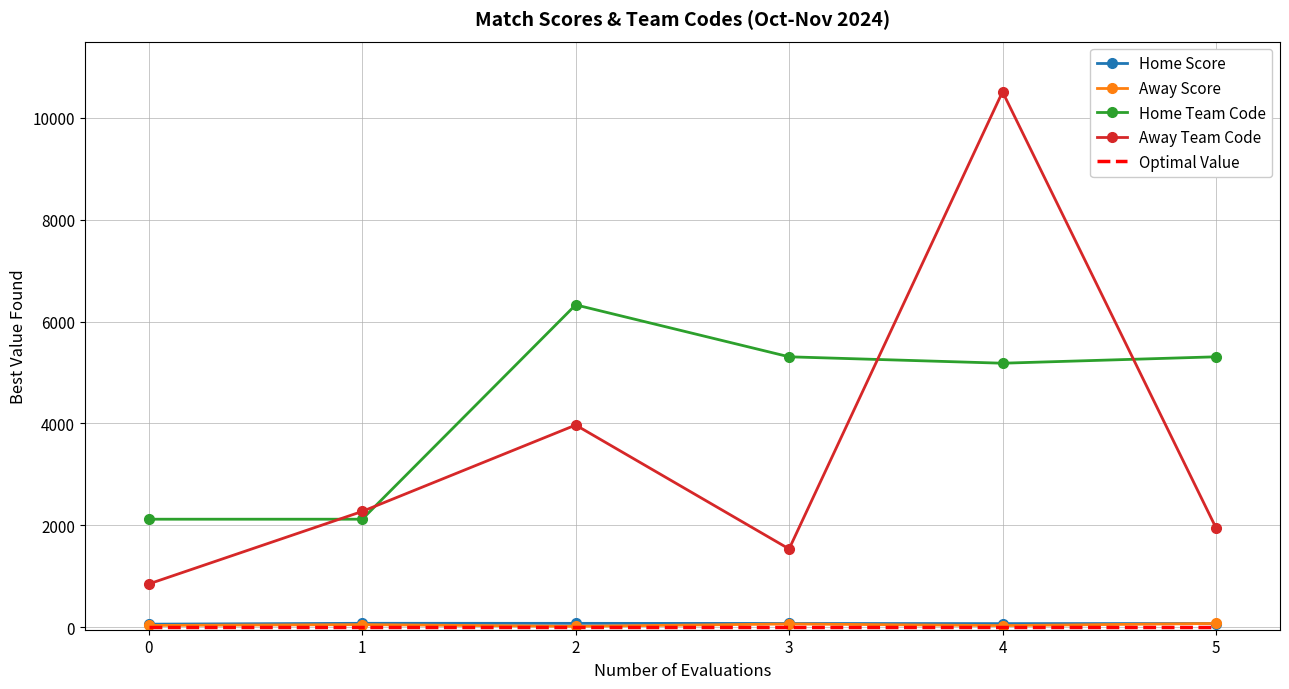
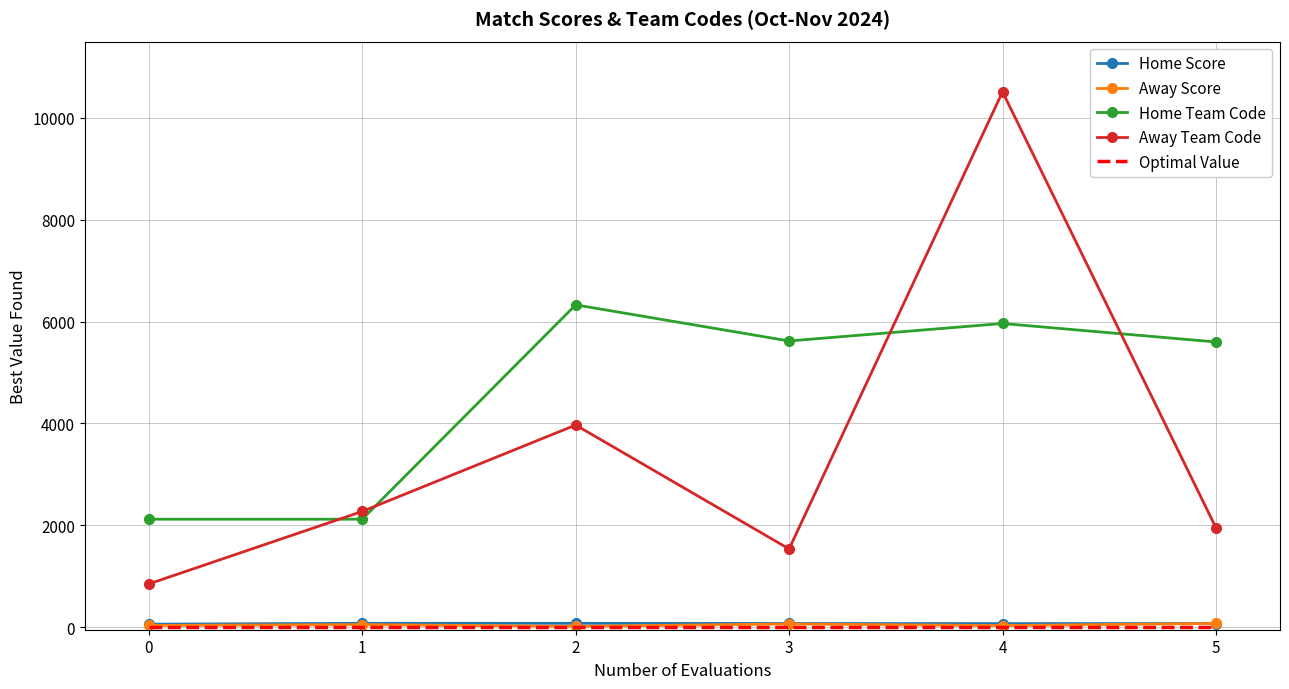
Home Team Code, 3: 5300 -> 5600
Home Team Code, 4: 5200 -> 6000
Home Team Code, 5: 5300 -> 5600
